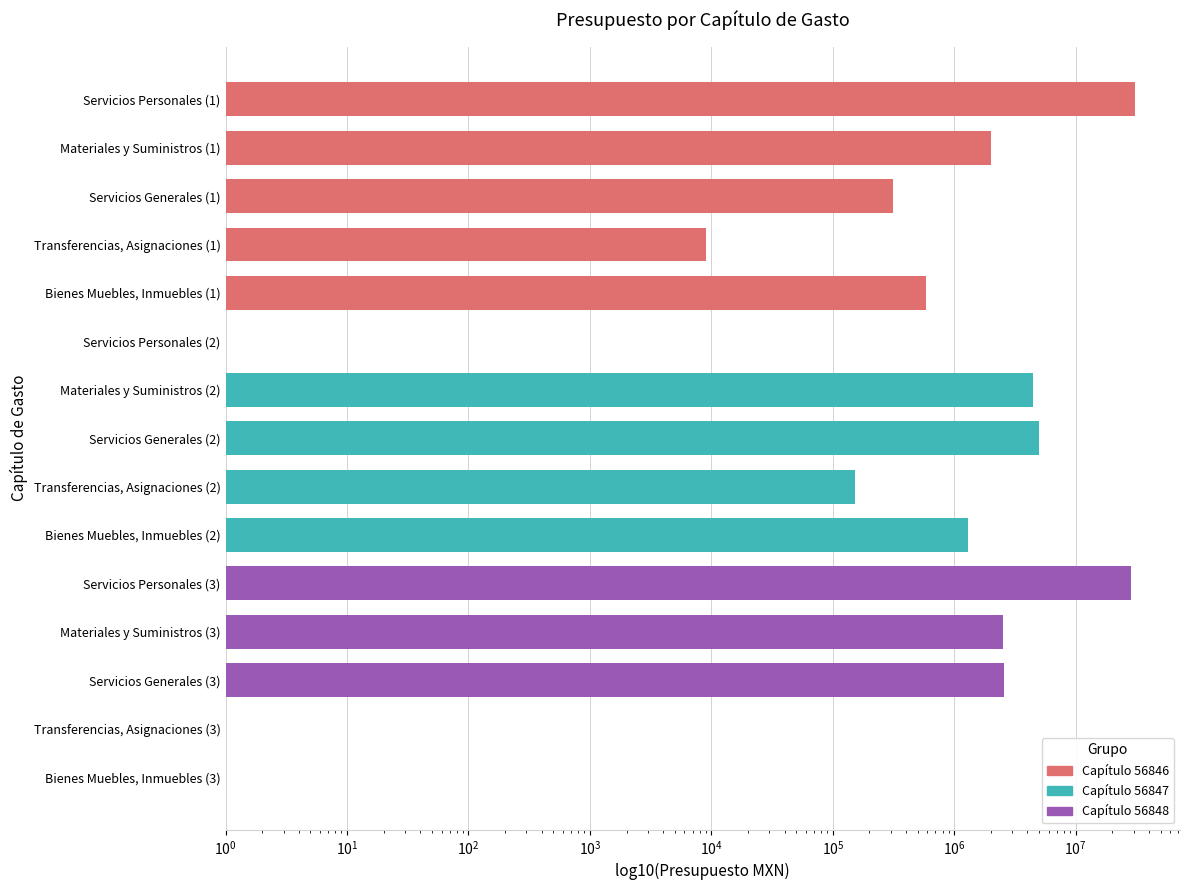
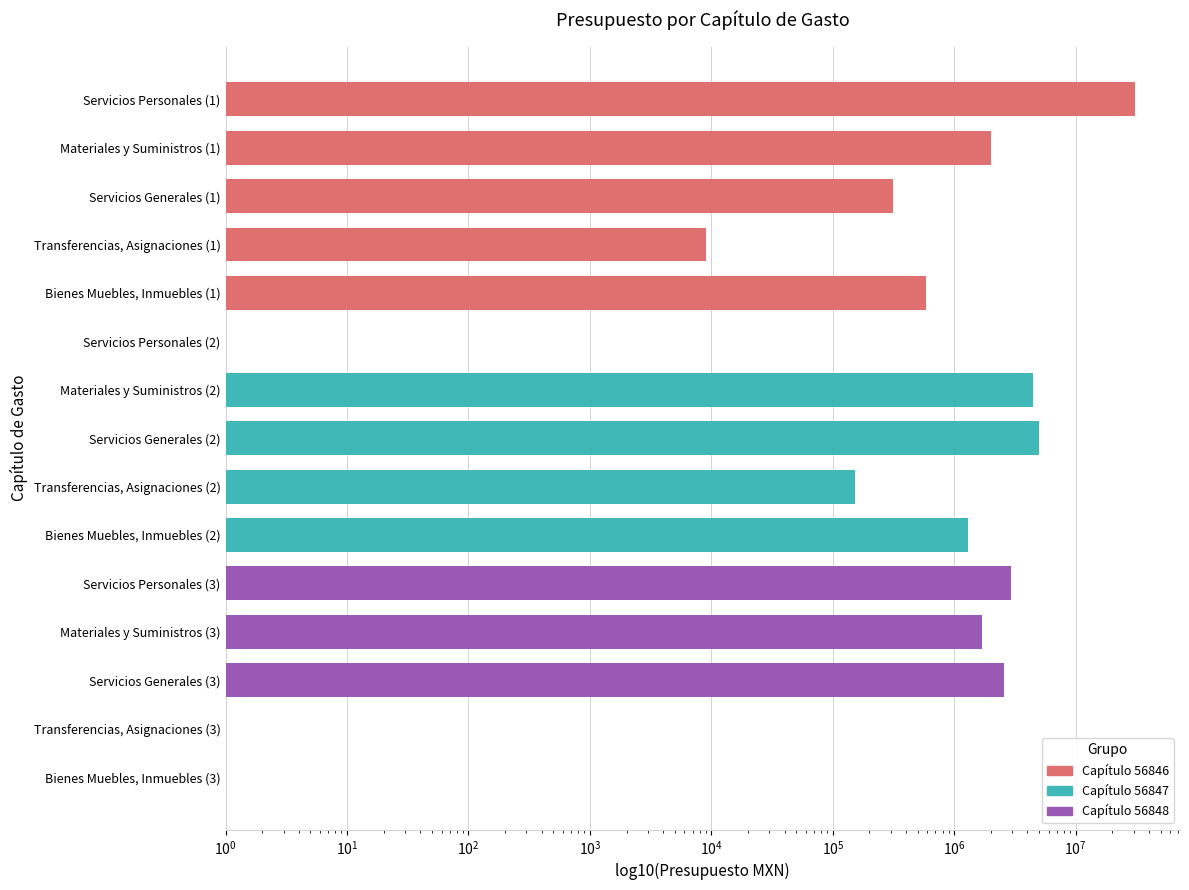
Servicios Personales (3): 28000000 -> 2900000
Materiales y Suministros (3): 2500000 -> 1700000
